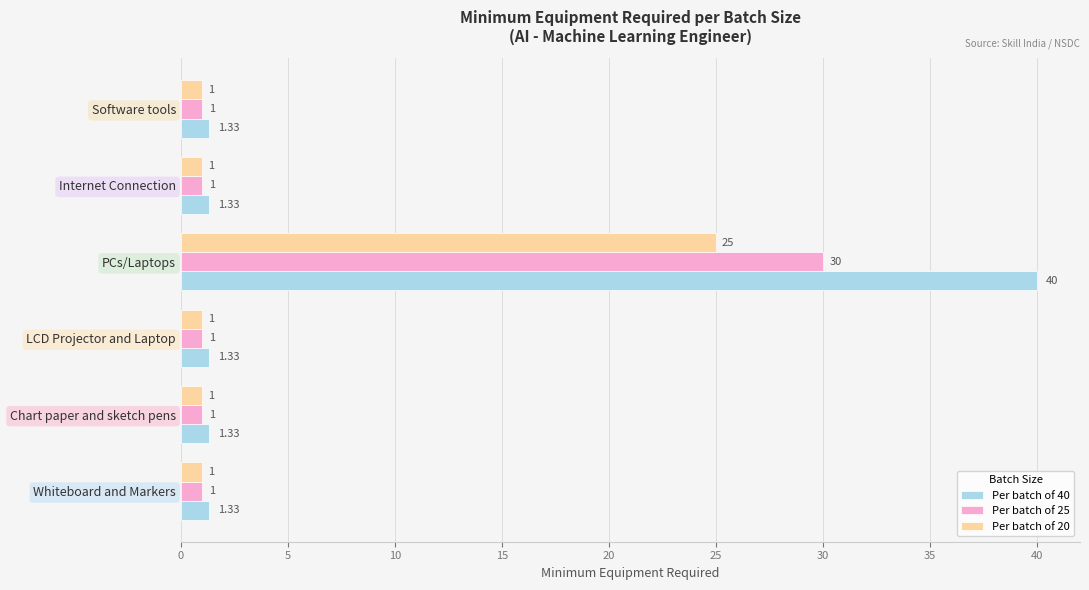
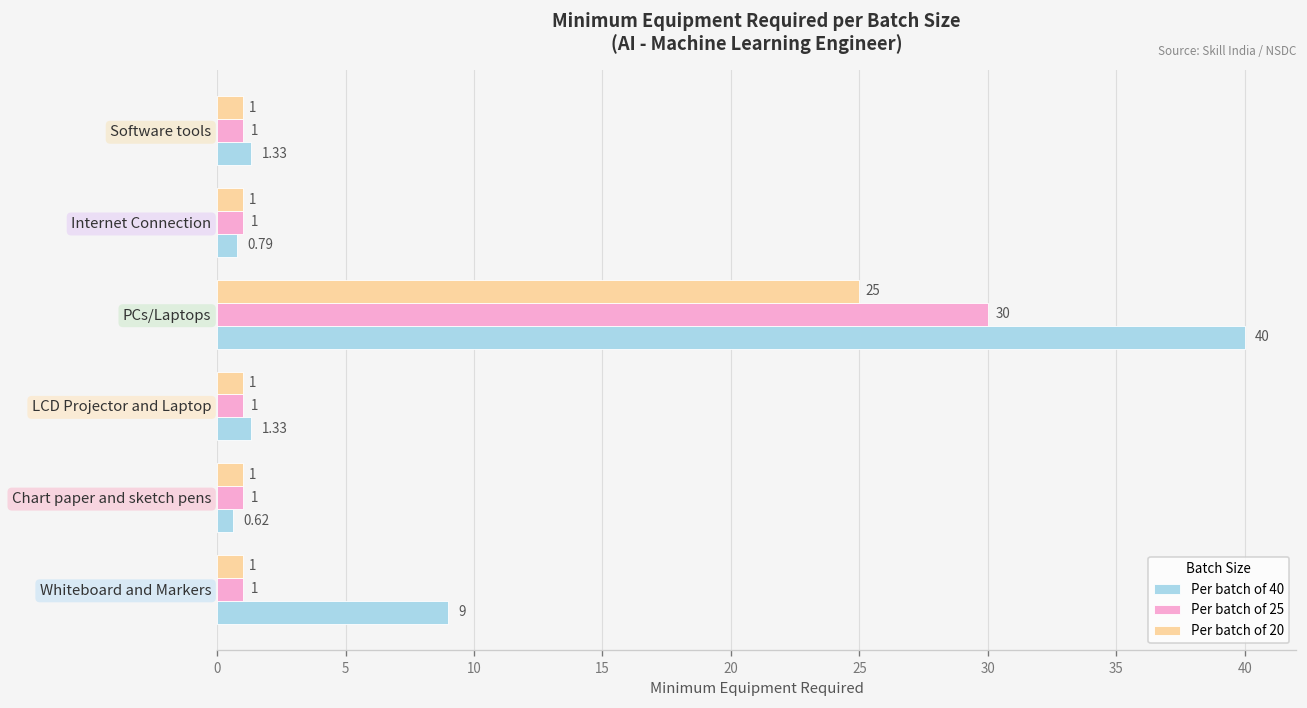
Per batch of 40, Internet Connection: 1.33 -> 0.79
Per batch of 40, Chart paper and sketch pens: 1.33 -> 0.62
Per batch of 40, Whiteboard and Markers: 1.33 -> 9
